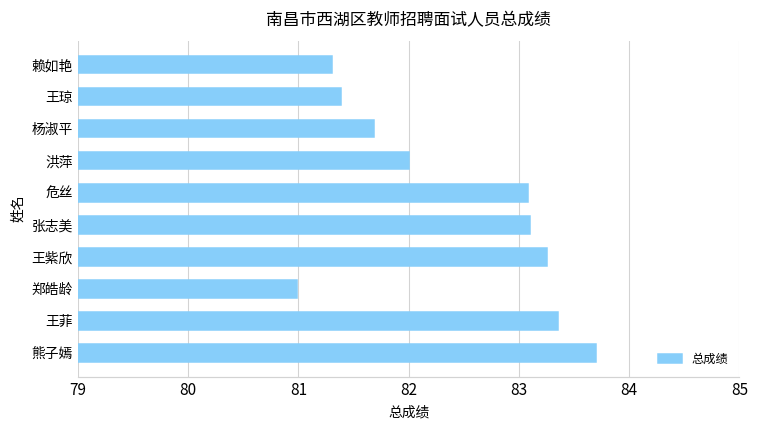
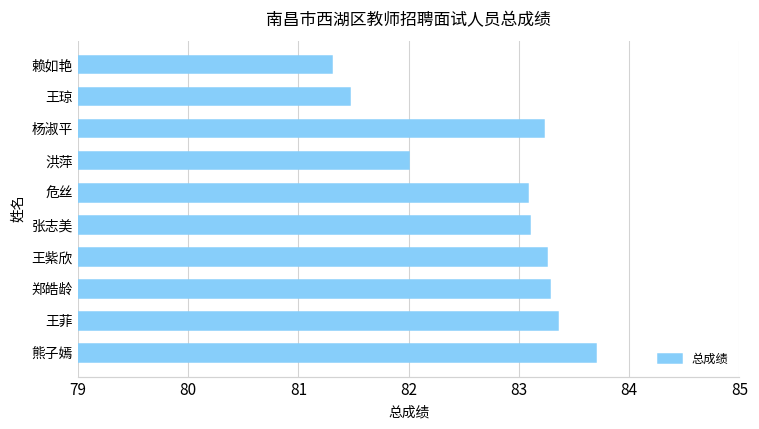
王琼: 81.38 -> 81.47
杨淑平: 81.69 -> 83.23
郑皓龄: 80.99 -> 83.29
